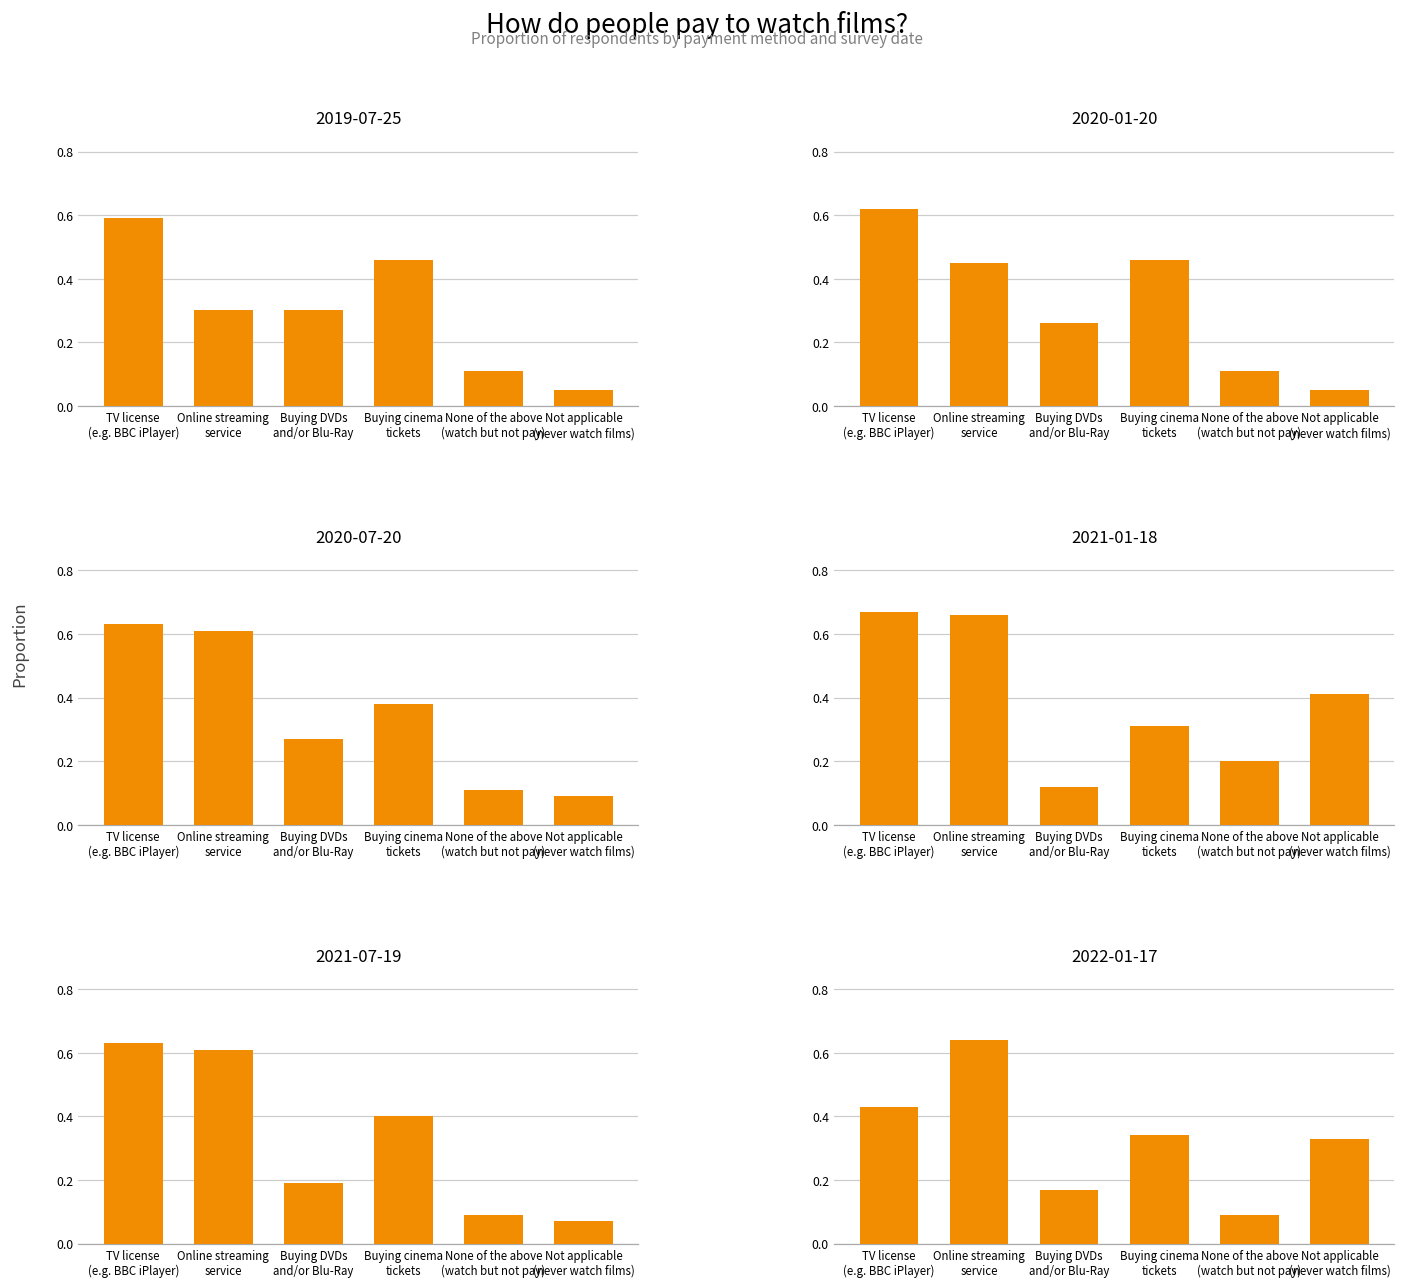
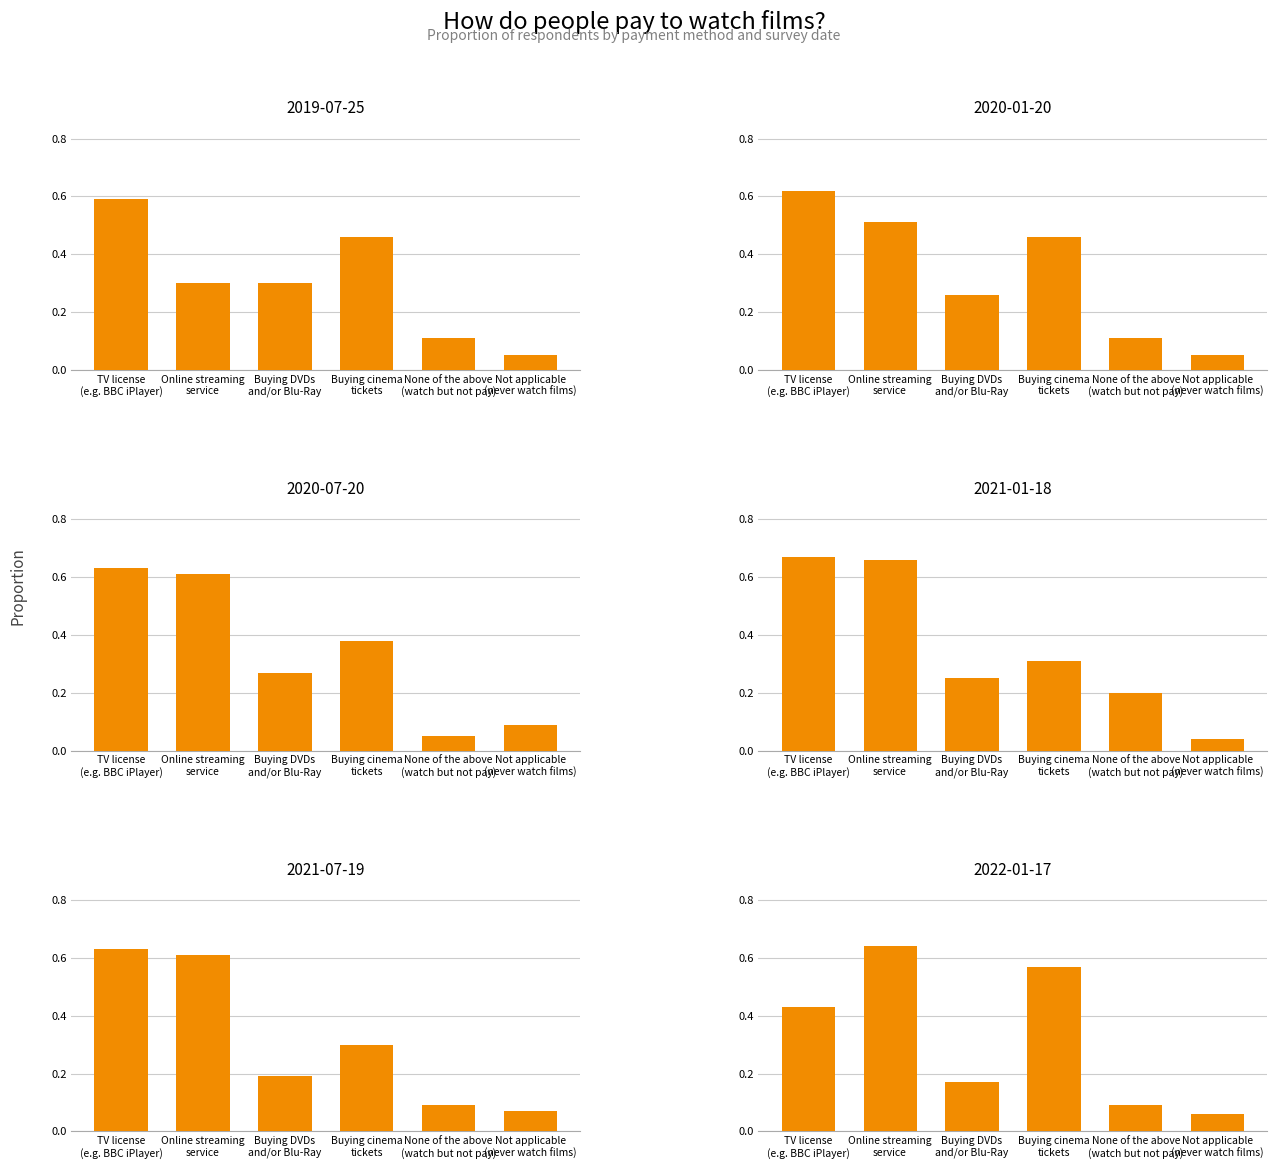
2020-01-20, Online streaming service: 0.45 -> 0.51
2020-07-20, None of the above (watch but not pay): 0.11 -> 0.05
2021-01-18, Buying DVDs and/or Blu-Ray: 0.12 -> 0.25
2021-01-18, Not applicable (never watch films): 0.41 -> 0.04
2021-07-19, Buying cinema tickets: 0.4 -> 0.3
2022-01-17, Buying cinema tickets: 0.34 -> 0.57
2022-01-17, Not applicable (never watch films): 0.33 -> 0.06
